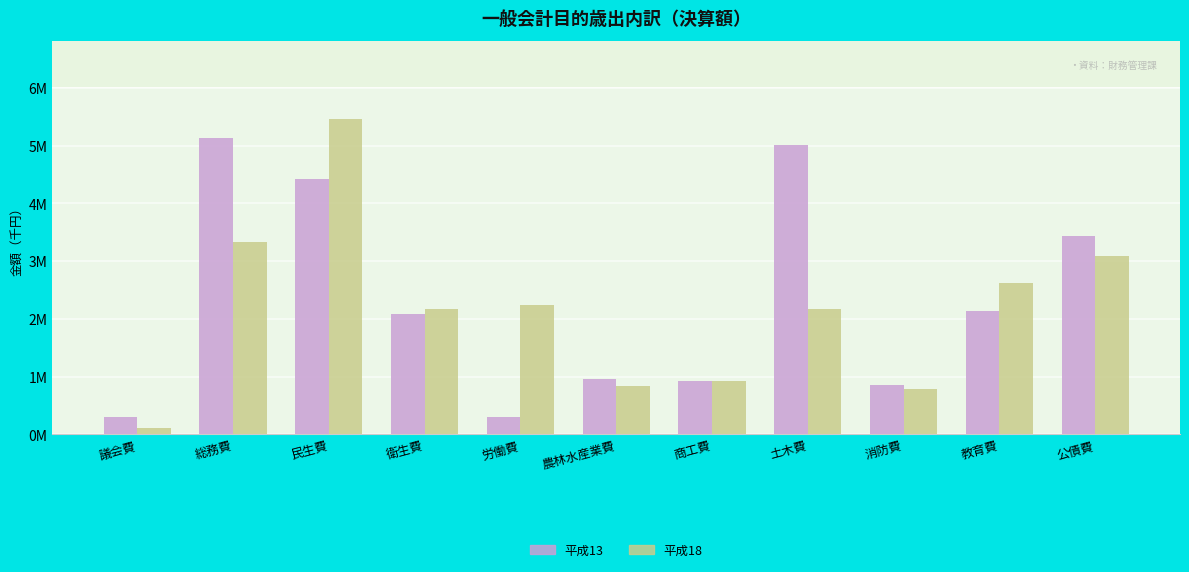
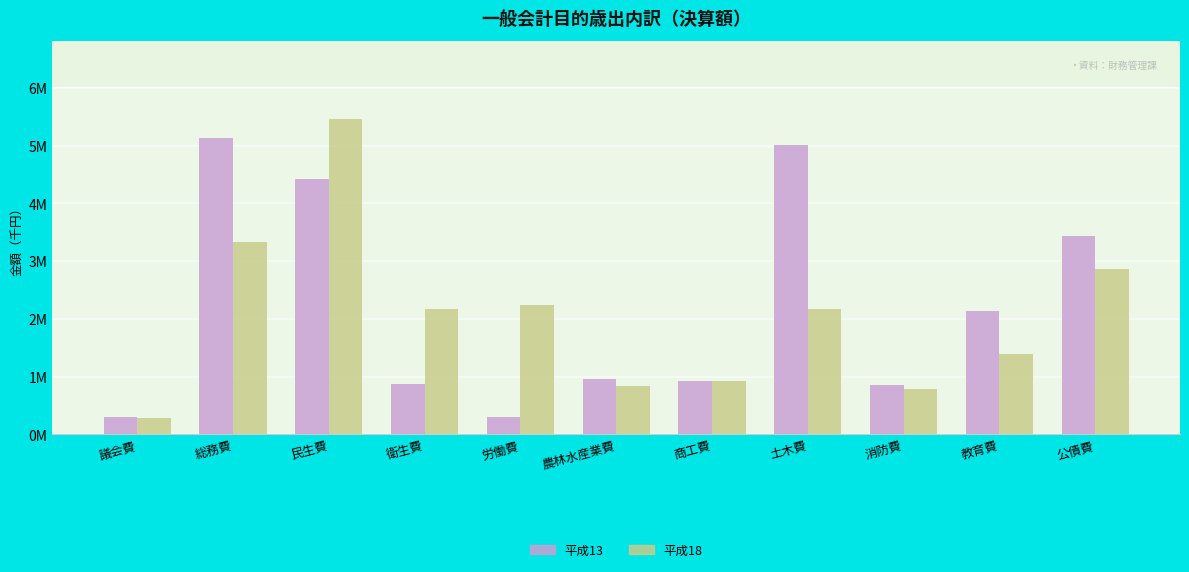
平成18, 議会費: 100000 -> 300000
平成13, 衛生費: 2100000 -> 900000
平成18, 教育費: 2600000 -> 1400000
平成18, 公債費: 3100000 -> 2900000
